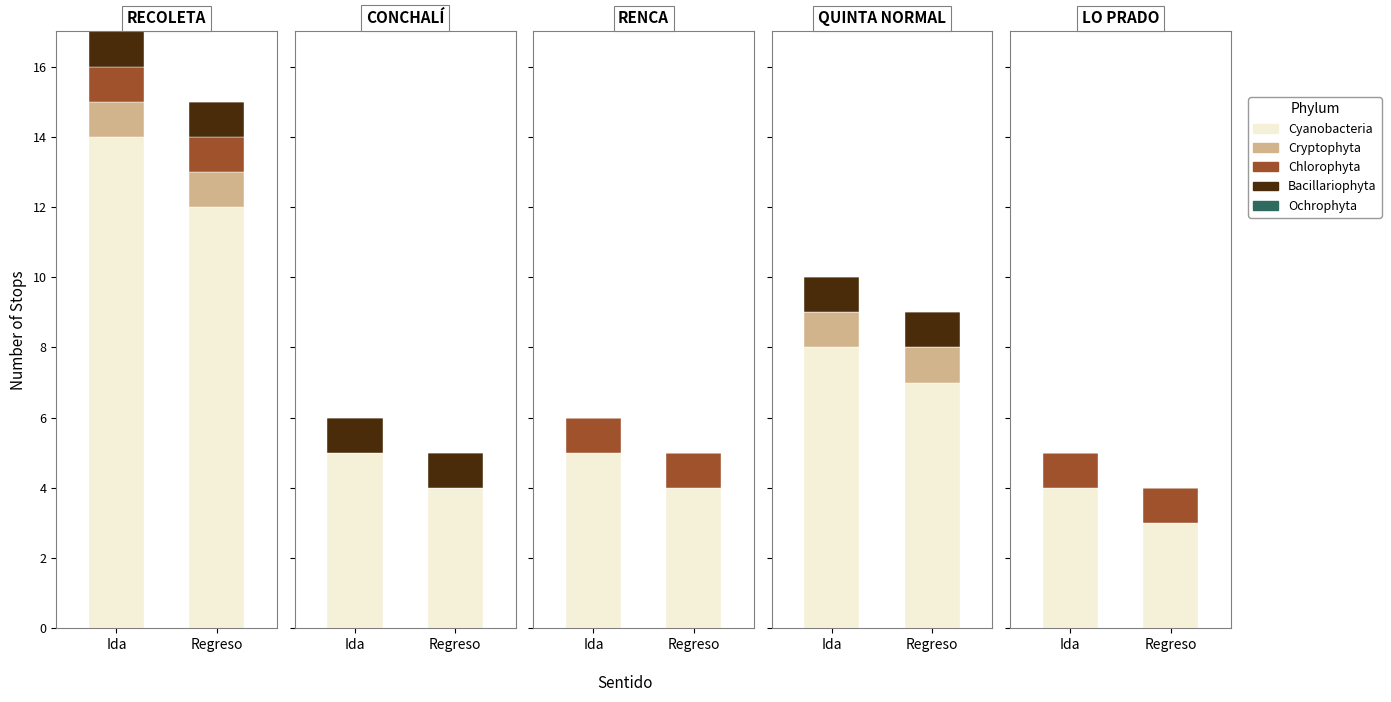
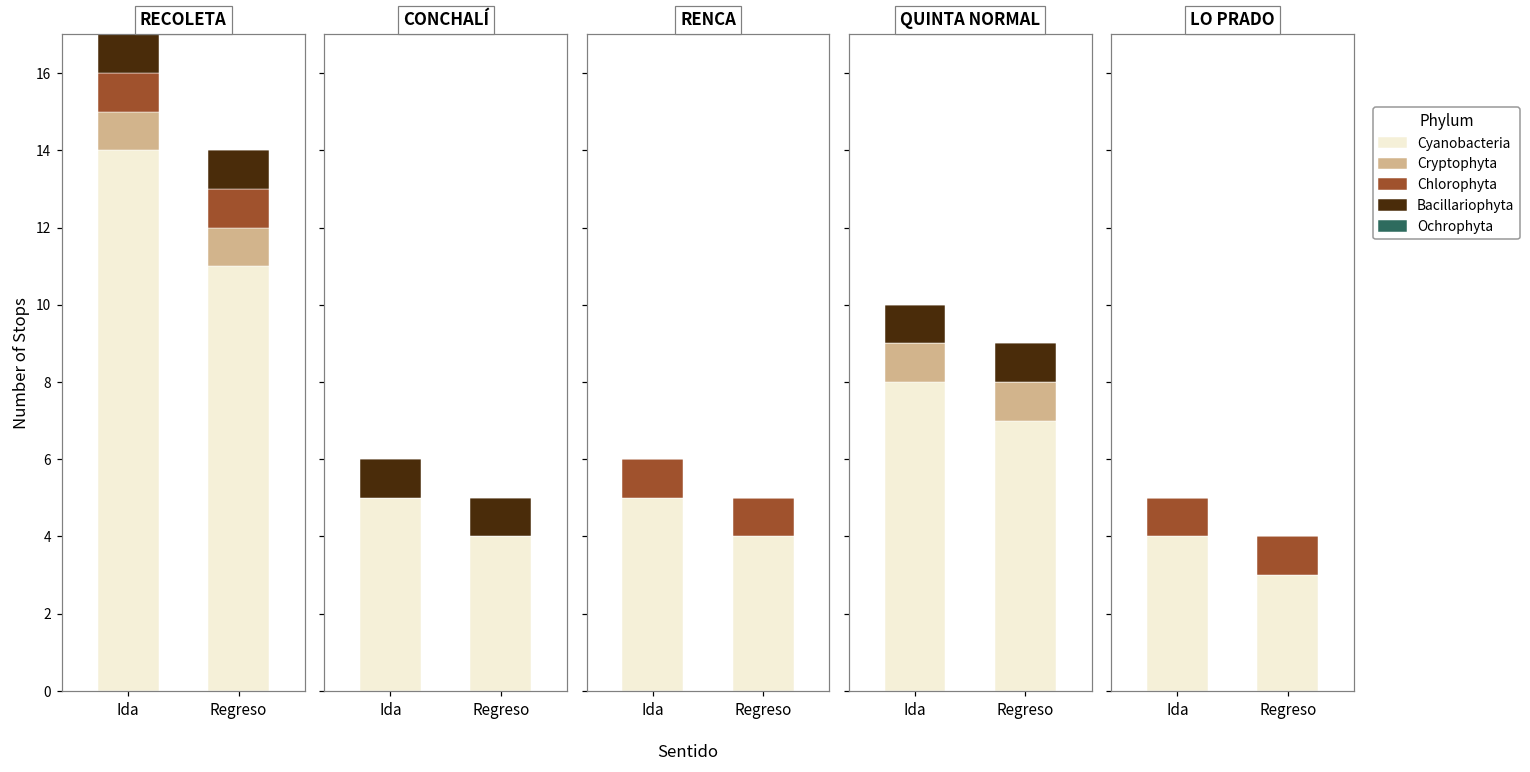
RECOLETA, Cyanobacteria, Regreso: 12 -> 11
